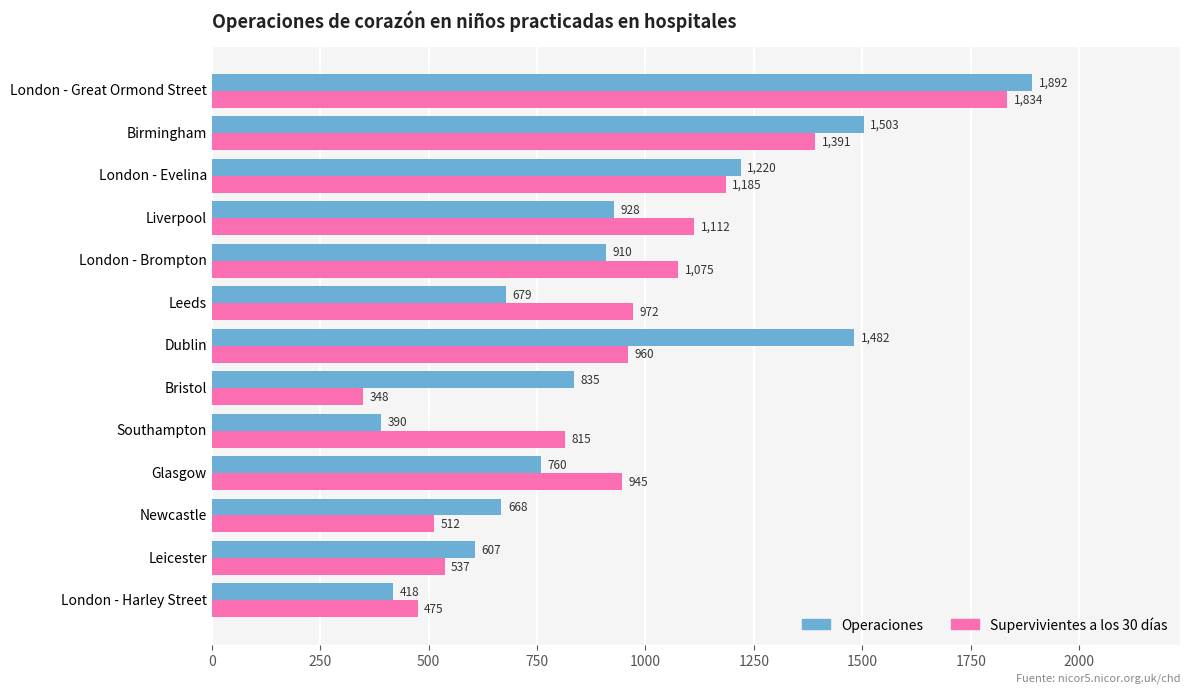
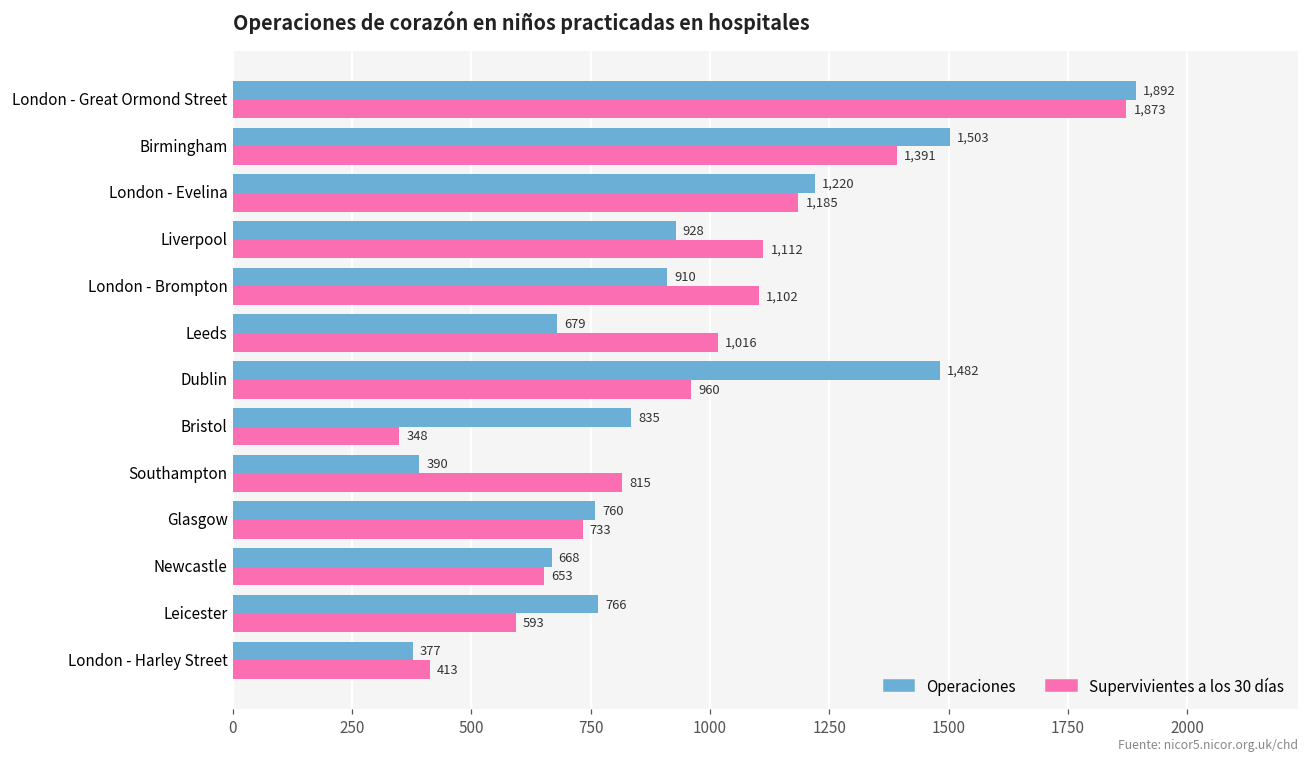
Supervivientes a los 30 días, London - Great Ormond Street: 1,834 -> 1,873
Supervivientes a los 30 días, London - Brompton: 1,075 -> 1,102
Supervivientes a los 30 días, Leeds: 972 -> 1,016
Supervivientes a los 30 días, Glasgow: 945 -> 733
Supervivientes a los 30 días, Newcastle: 512 -> 653
Operaciones, Leicester: 607 -> 766
Supervivientes a los 30 días, Leicester: 537 -> 593
Operaciones, London - Harley Street: 418 -> 377
Supervivientes a los 30 días, London - Harley Street: 475 -> 413
